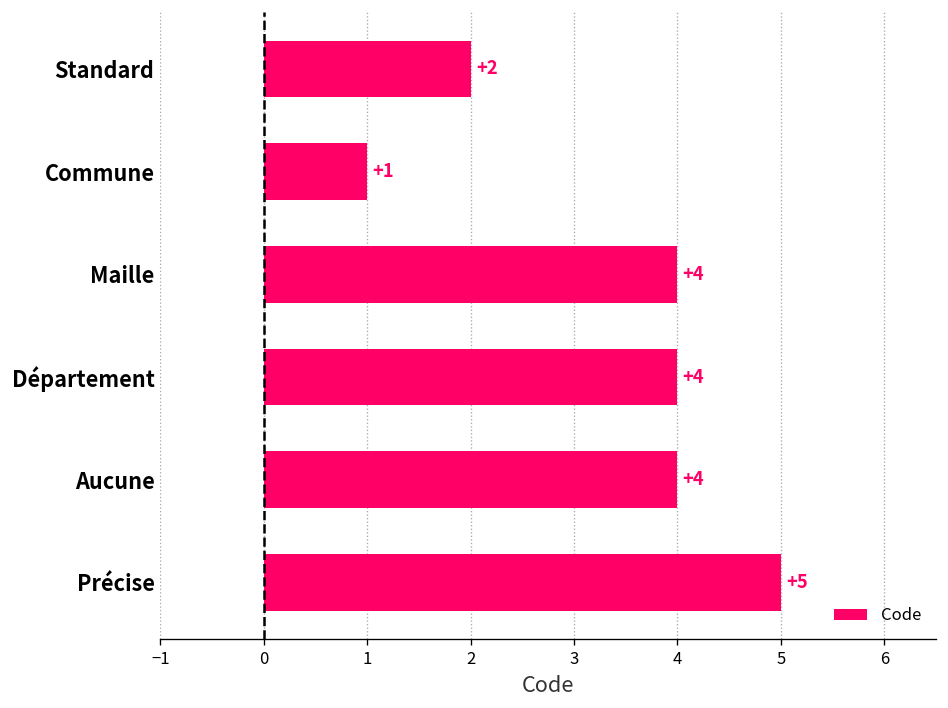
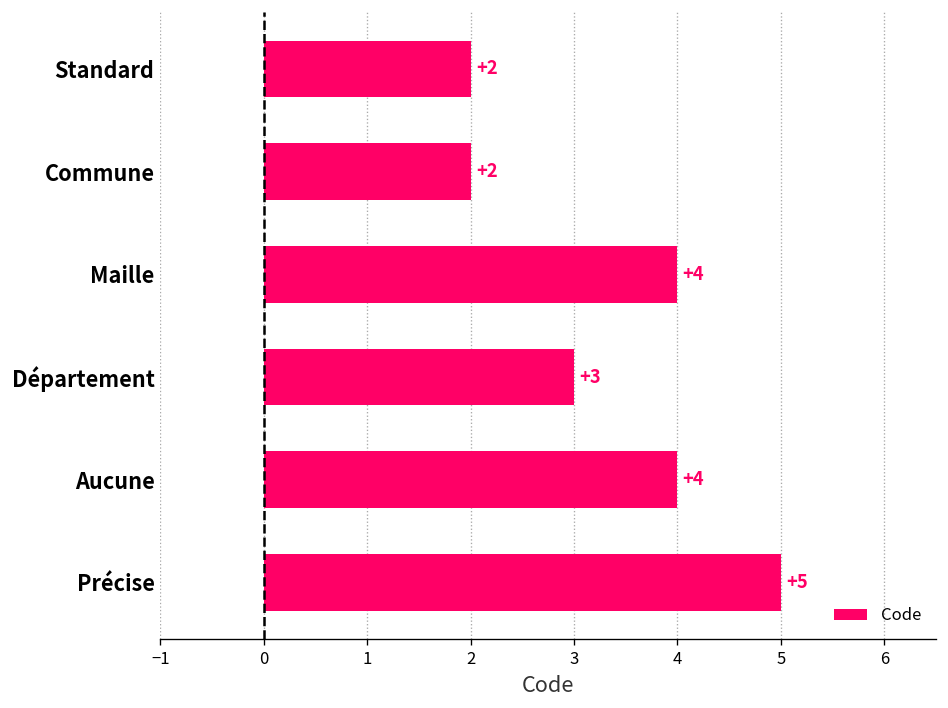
Commune: +1 -> +2
Département: +4 -> +3
